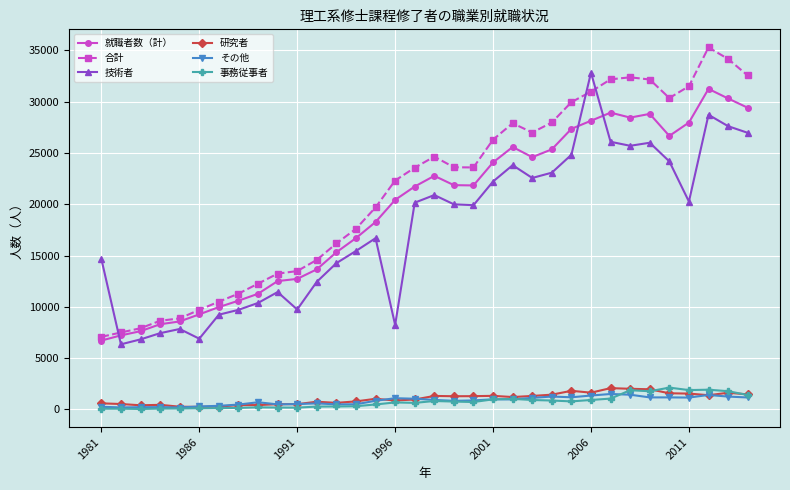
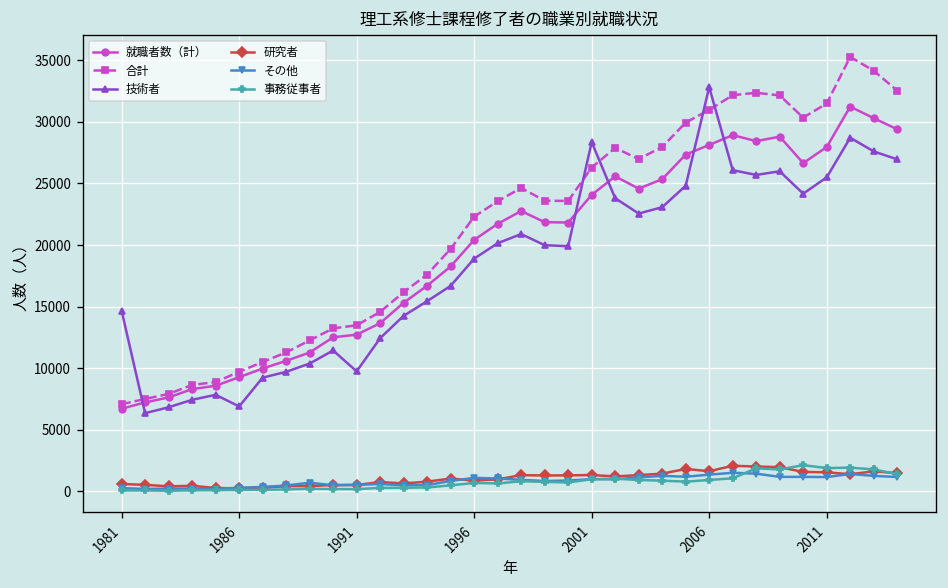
技術者, 1996: 8200 -> 18900
技術者, 2001: 22200 -> 28400
技術者, 2011: 20300 -> 25500
